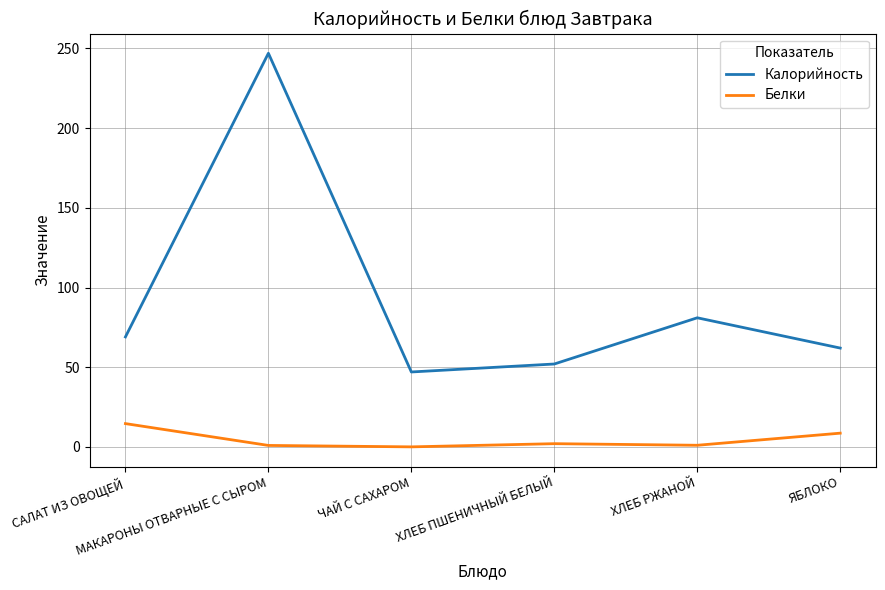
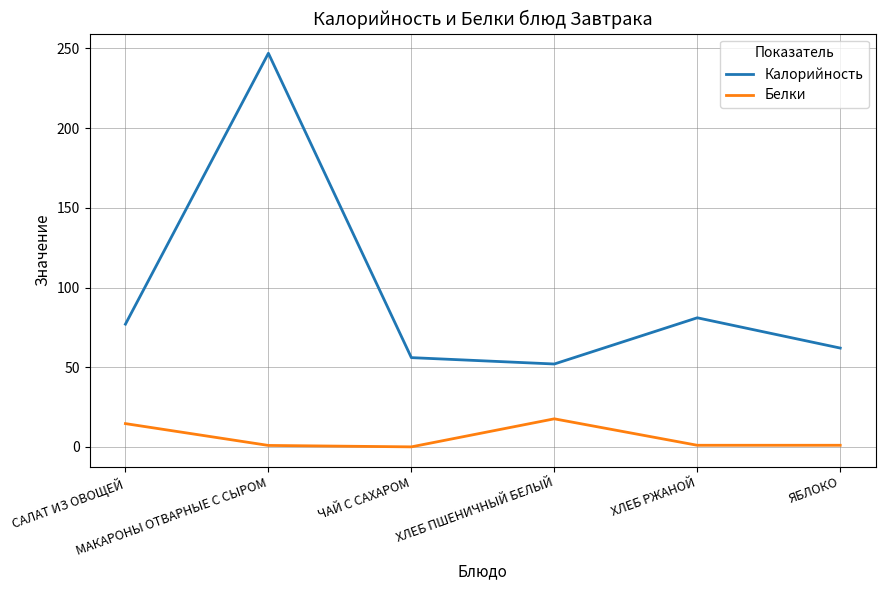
Калорийность, САЛАТ ИЗ ОВОЩЕЙ: 69 -> 77
Калорийность, ЧАЙ С САХАРОМ: 47 -> 56
Белки, ХЛЕБ ПШЕНИЧНЫЙ БЕЛЫЙ: 2 -> 18
Белки, ЯБЛОКО: 9 -> 1
